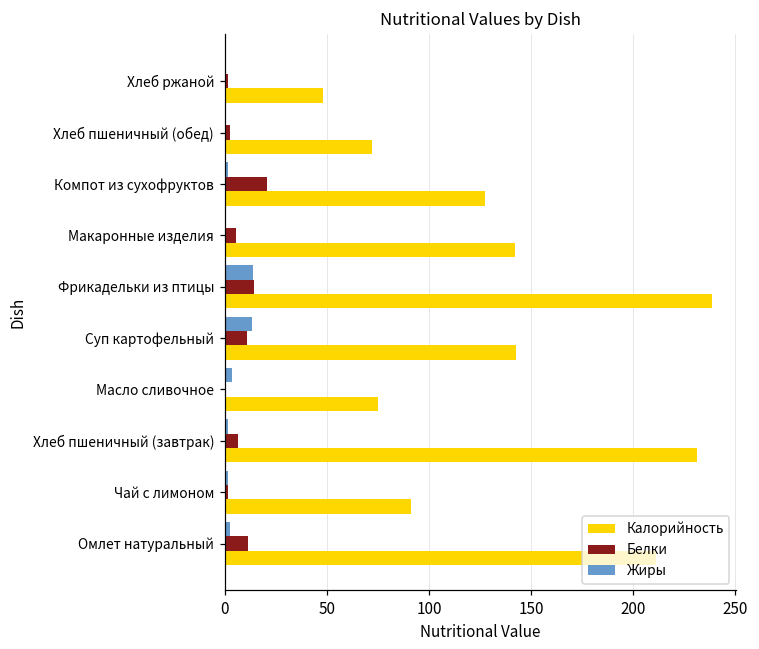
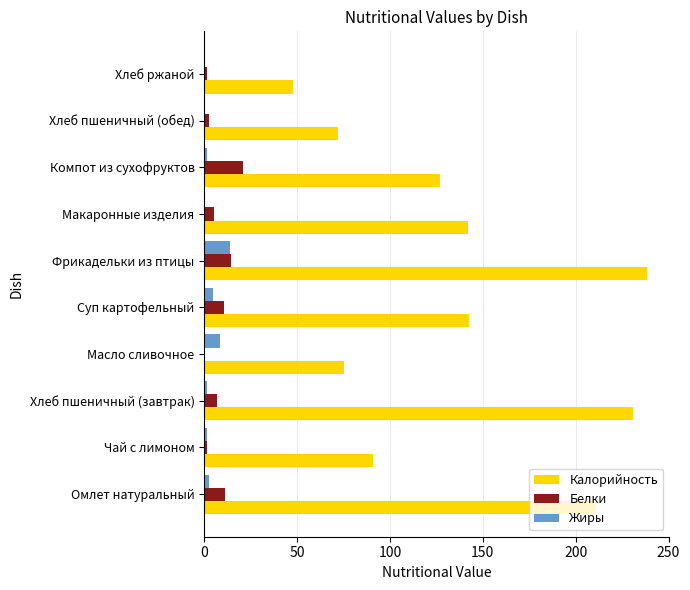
Жиры, Суп картофельный: 13 -> 5
Жиры, Масло сливочное: 3 -> 8
